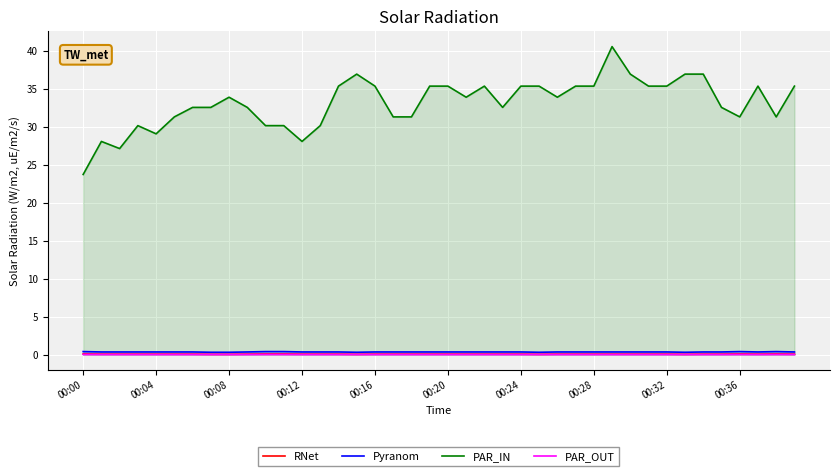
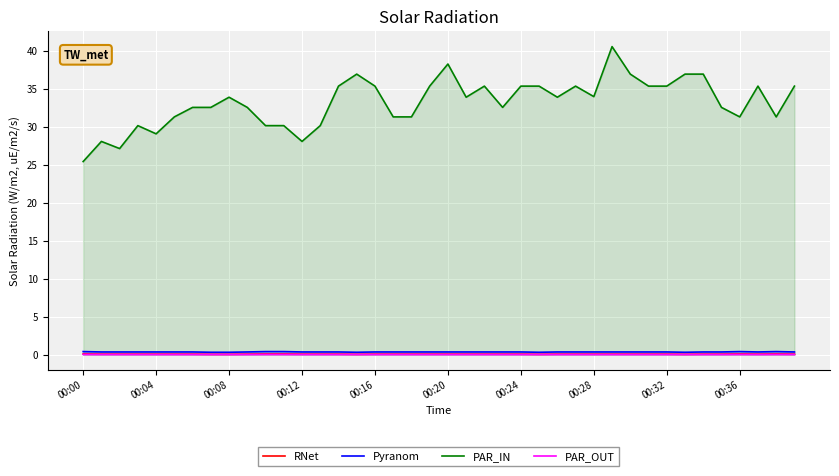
PAR_IN, 00:00: 24 -> 25
PAR_IN, 00:20: 35 -> 38
PAR_IN, 00:28: 35 -> 34
